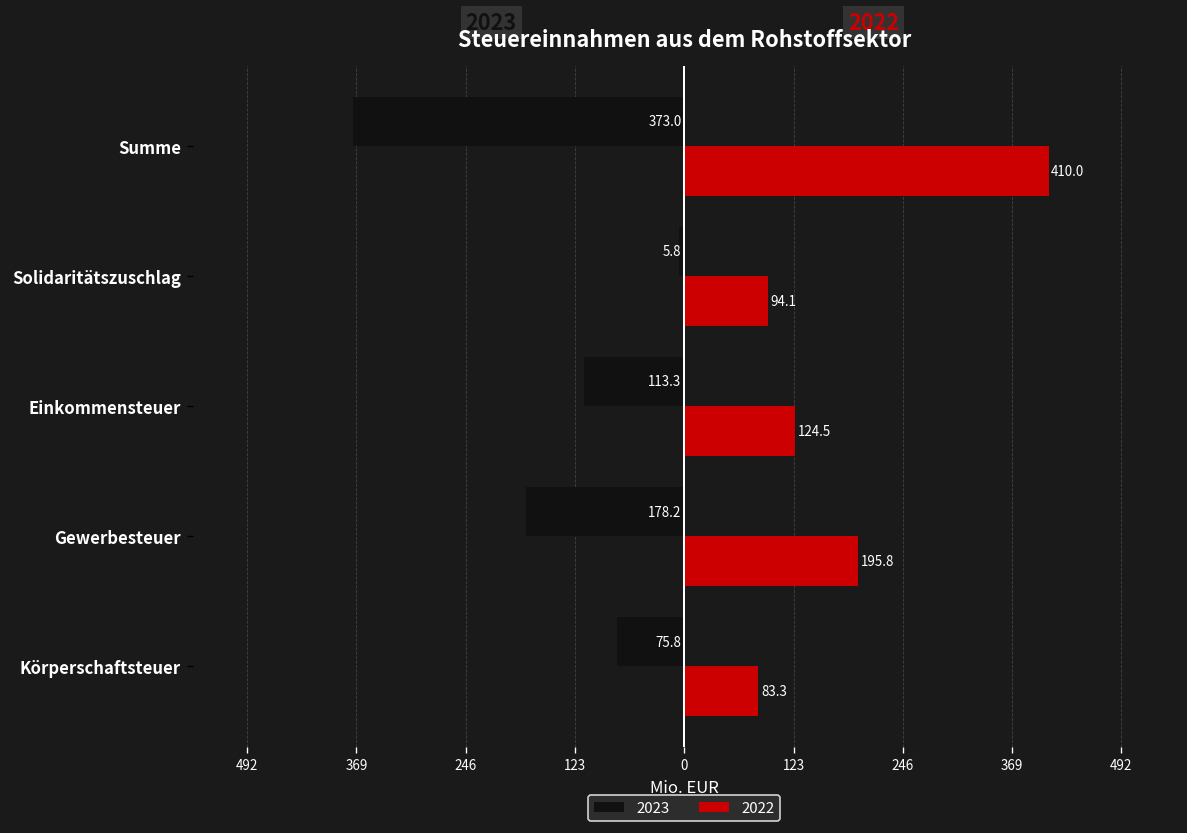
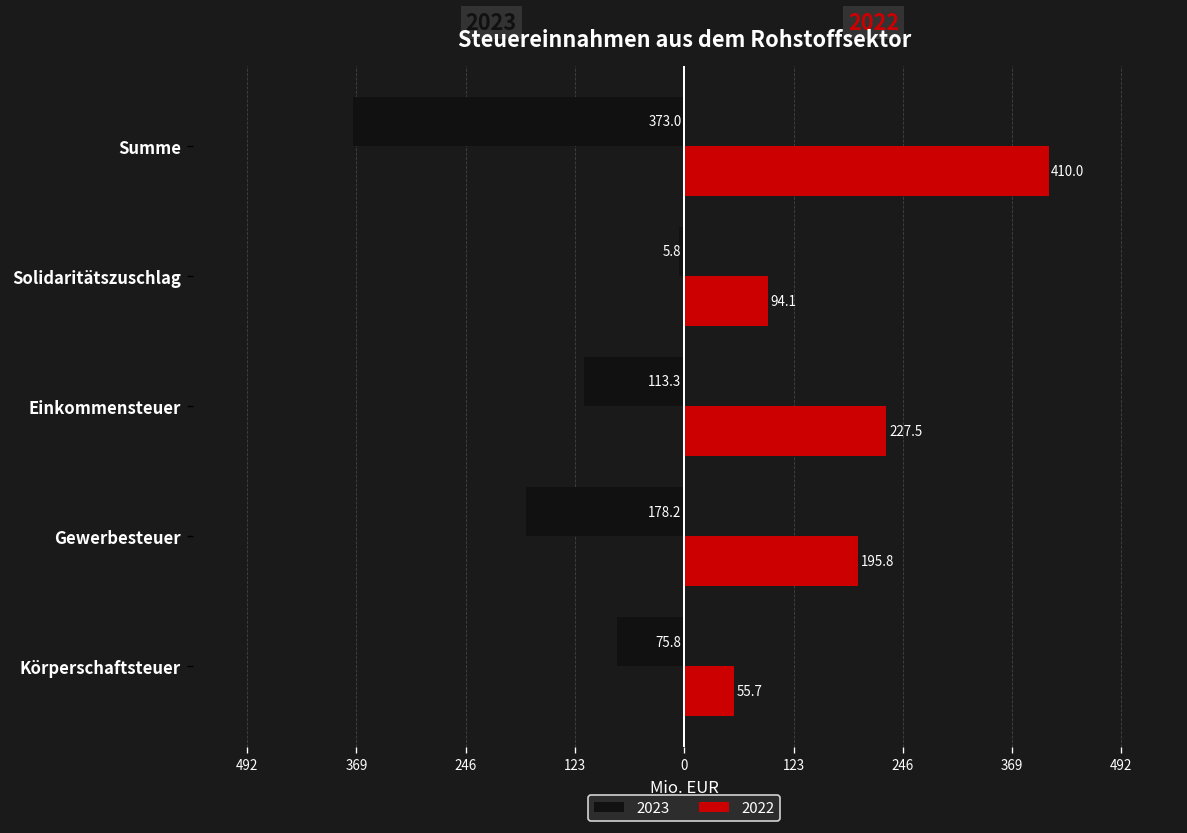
2022, Einkommensteuer: 124.5 -> 227.5
2022, Körperschaftsteuer: 83.3 -> 55.7
